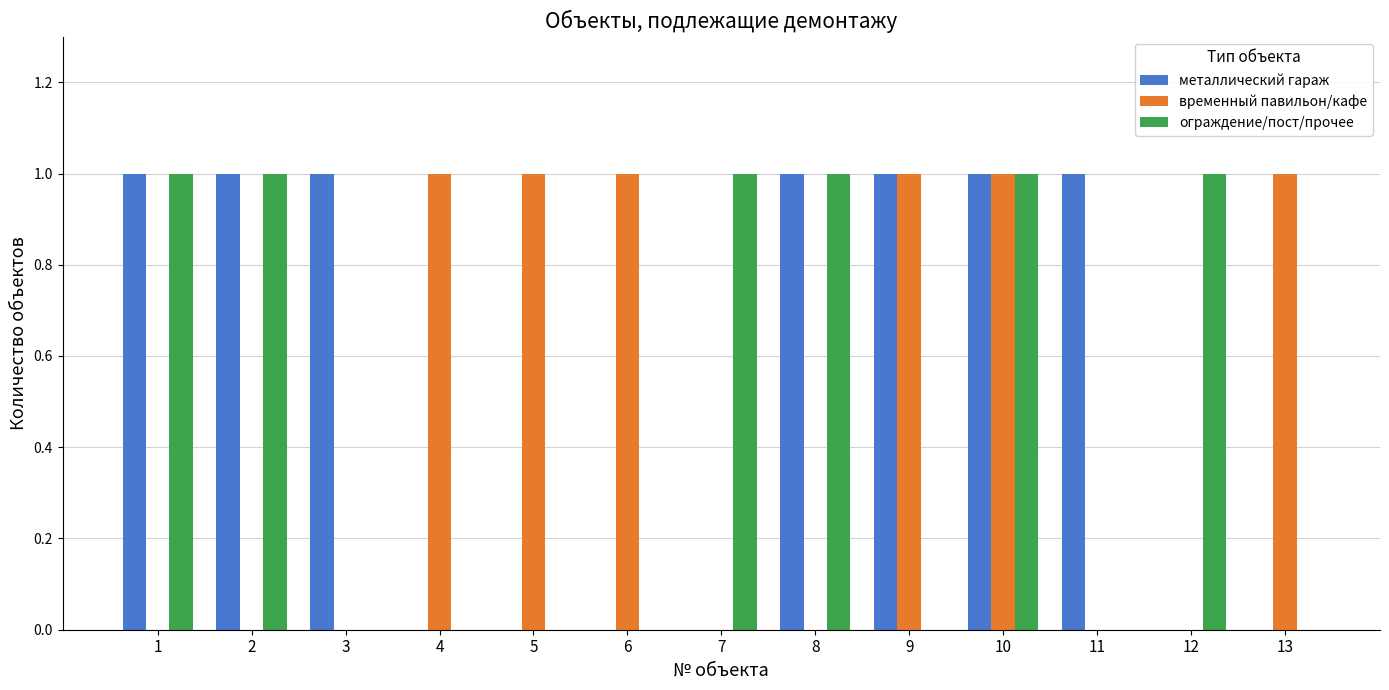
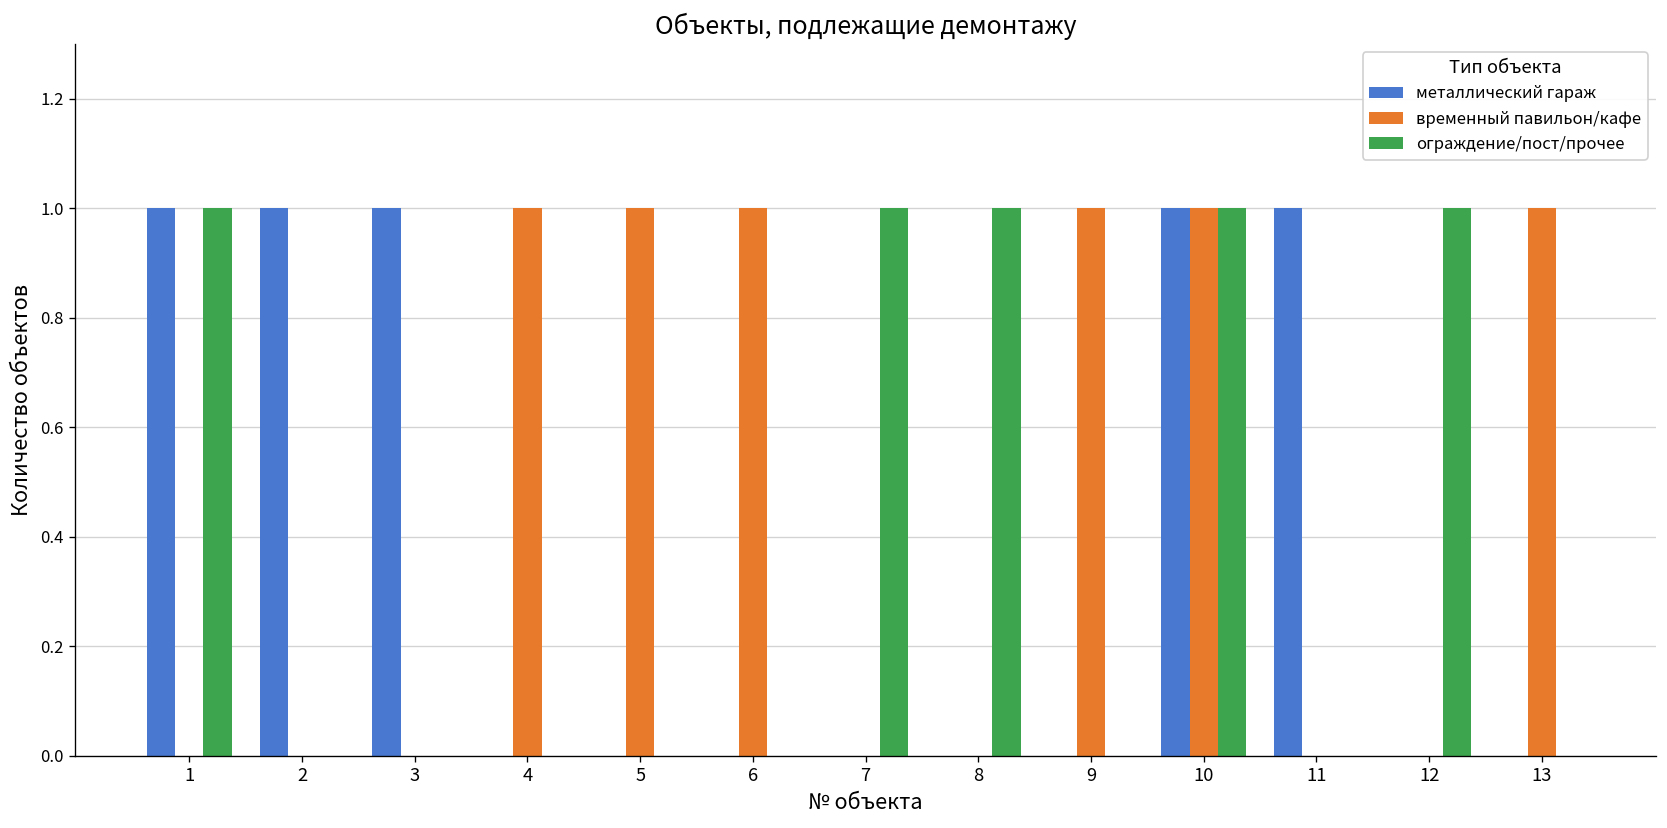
ограждение/пост/прочее, 2: 1 -> 0
металлический гараж, 8: 1 -> 0
металлический гараж, 9: 1 -> 0
